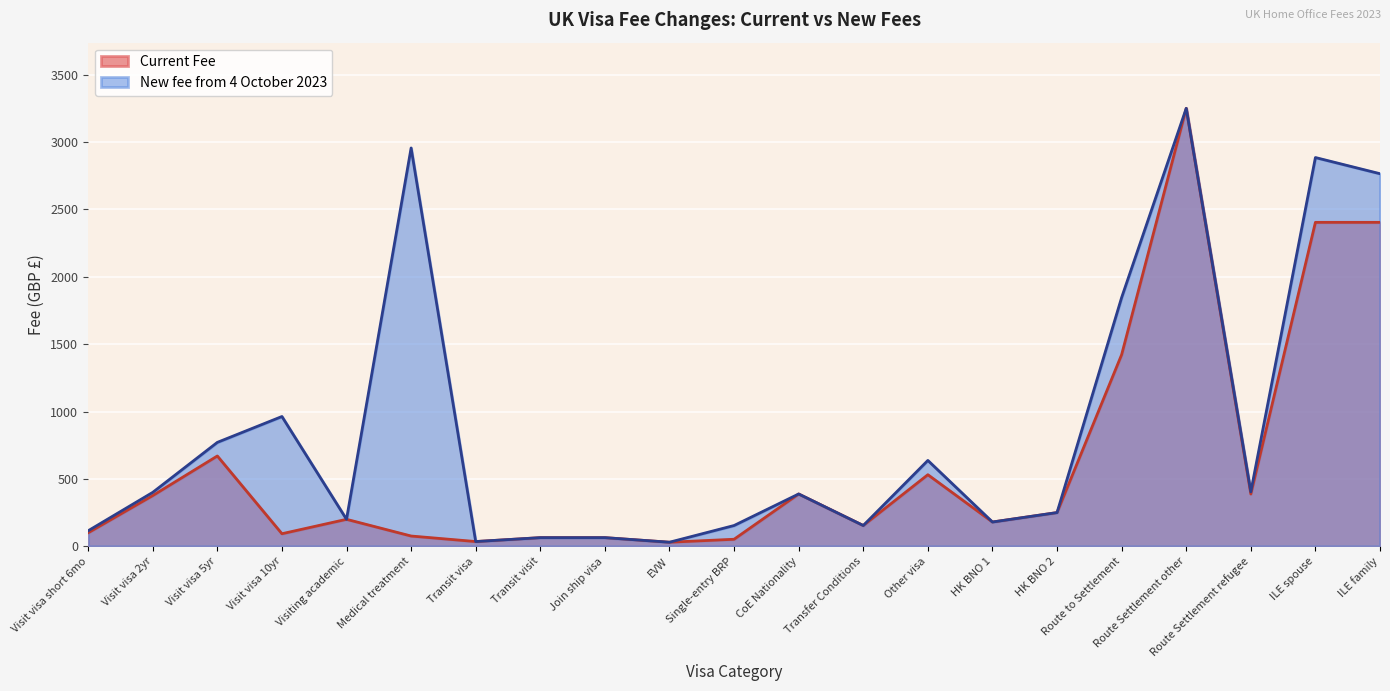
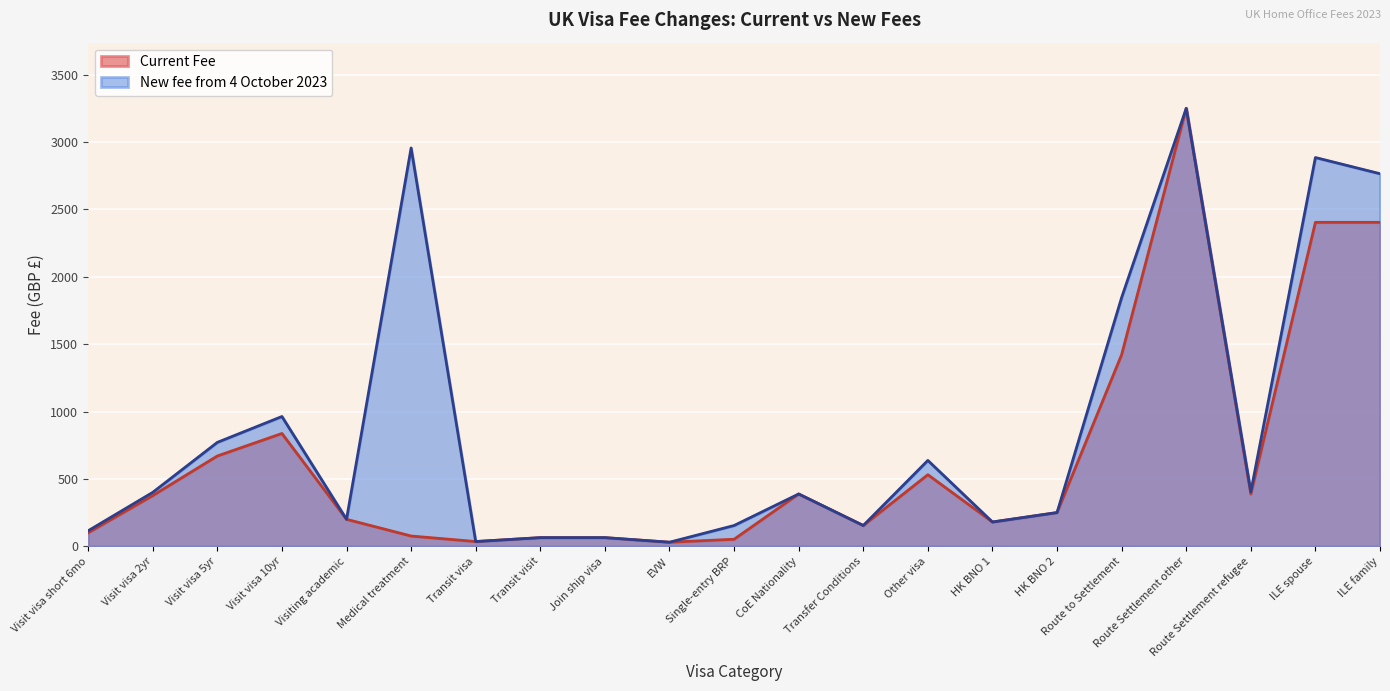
Current Fee, Visit visa 10yr: 90 -> 840
